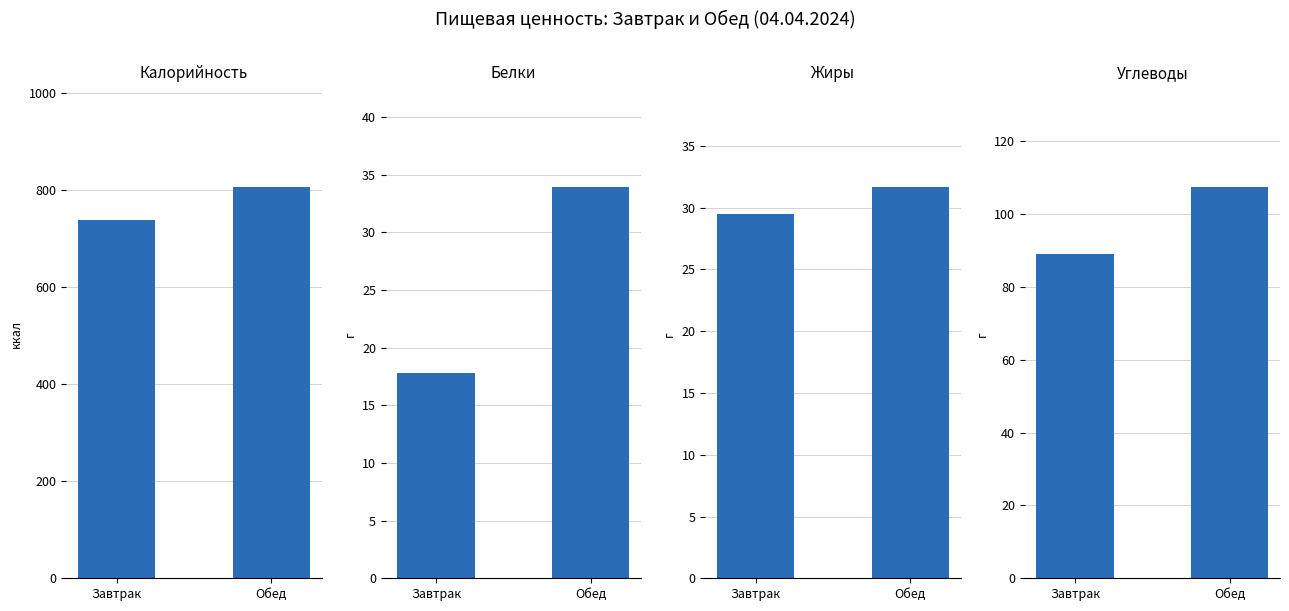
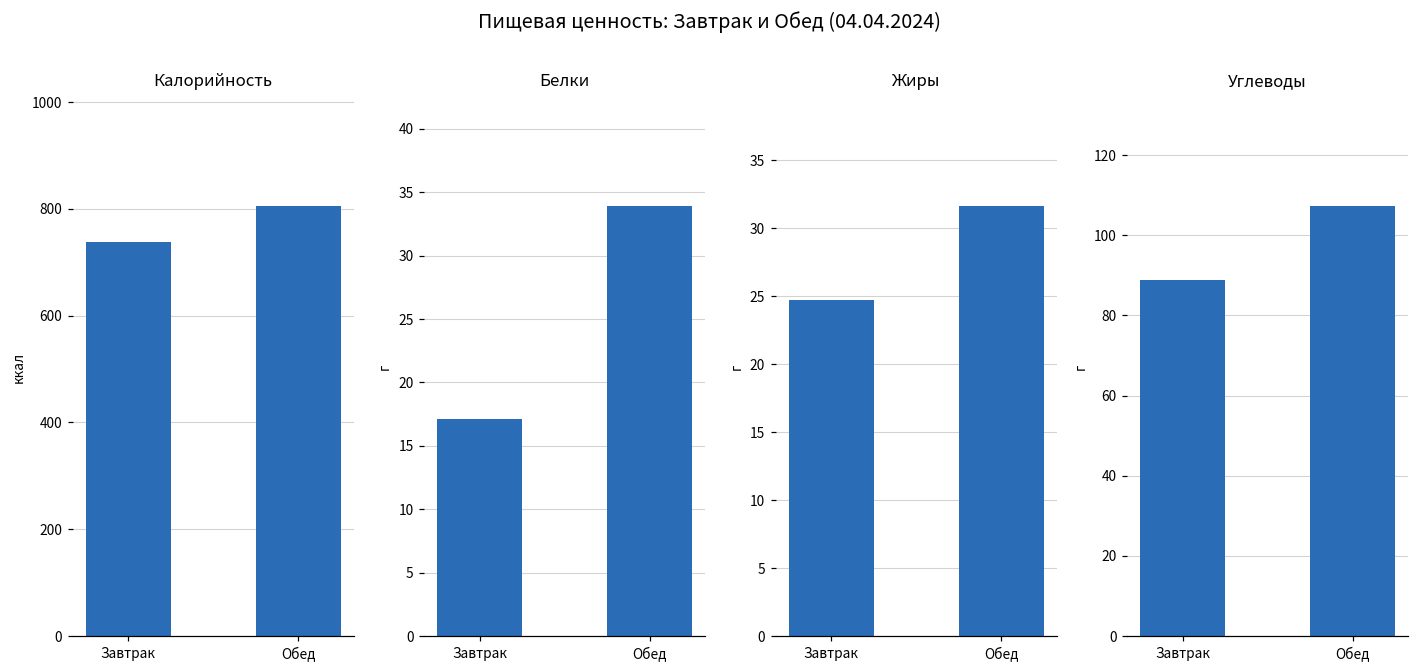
Белки, Завтрак: 17.9 -> 17.1
Жиры, Завтрак: 29.5 -> 24.7
